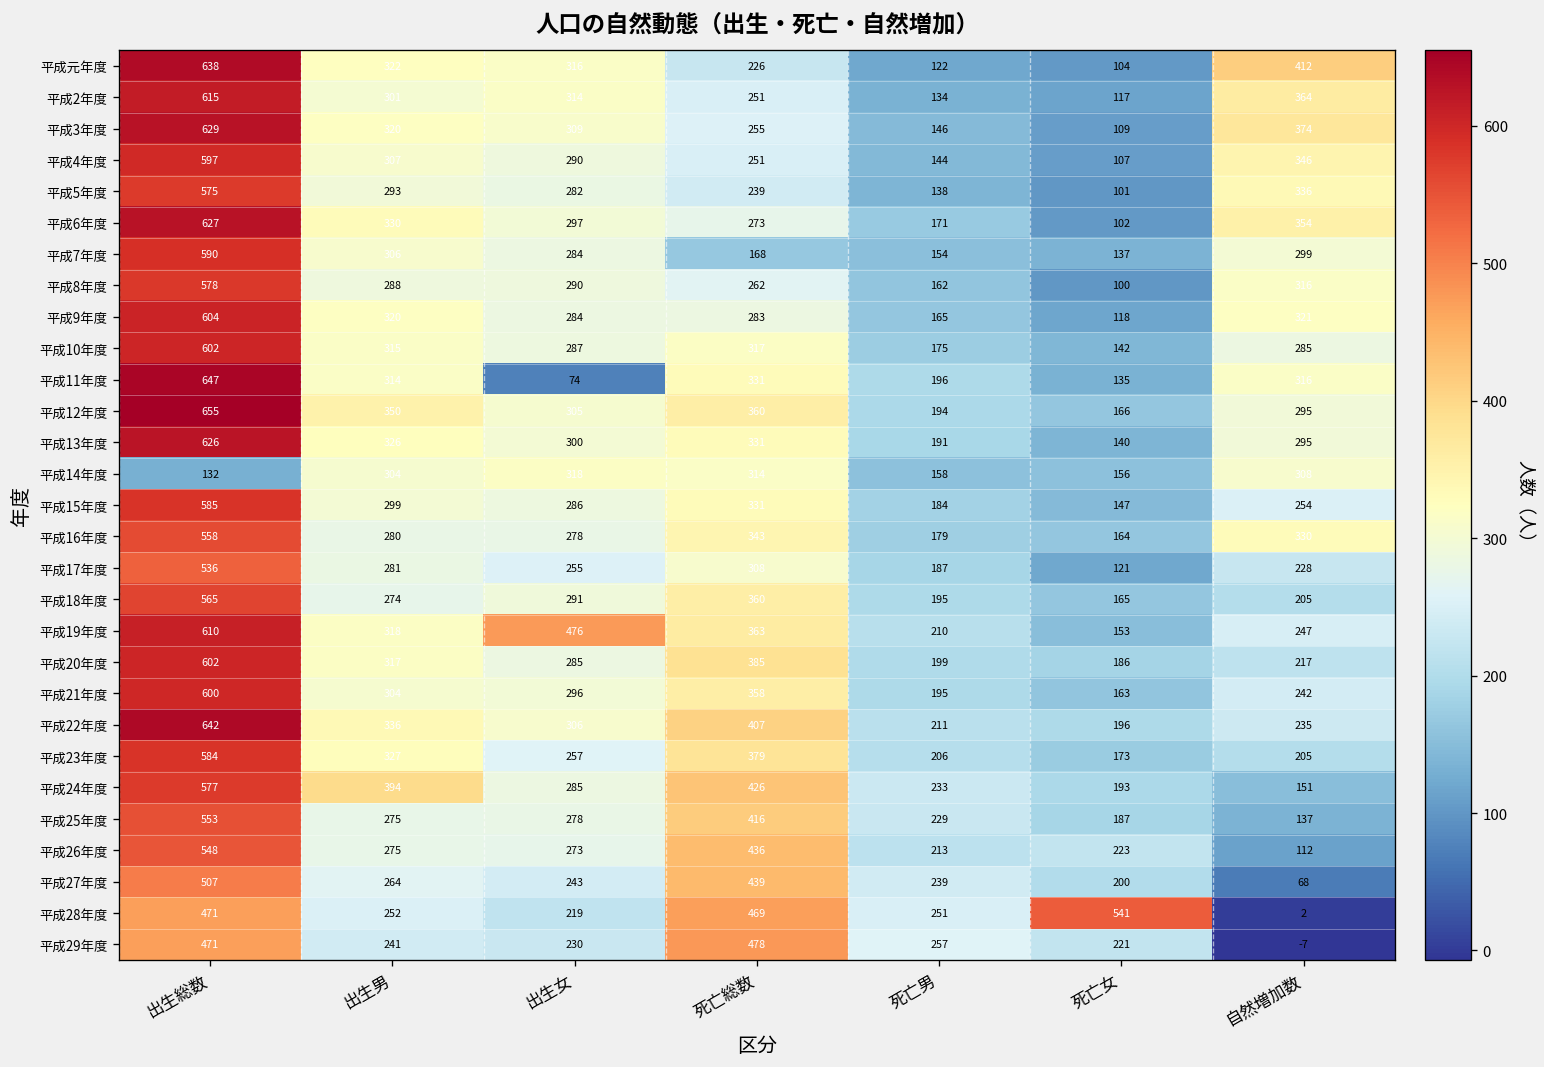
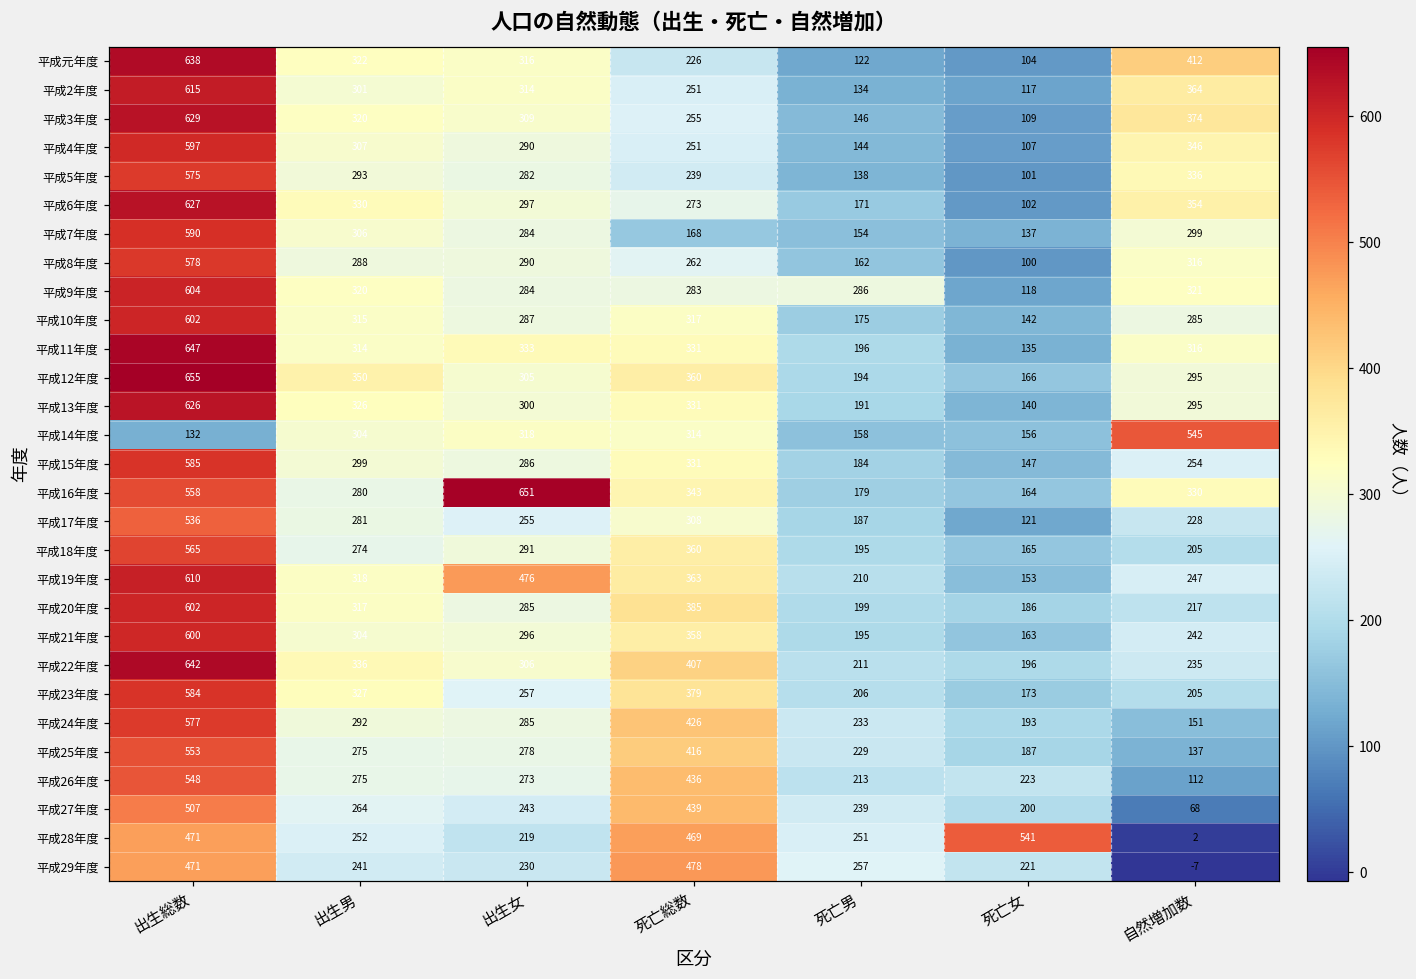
平成9年度, 死亡男: 165 -> 286
平成11年度, 出生女: 74 -> 333
平成14年度, 自然増加数: 308 -> 545
平成16年度, 出生女: 278 -> 651
平成24年度, 出生男: 394 -> 292
